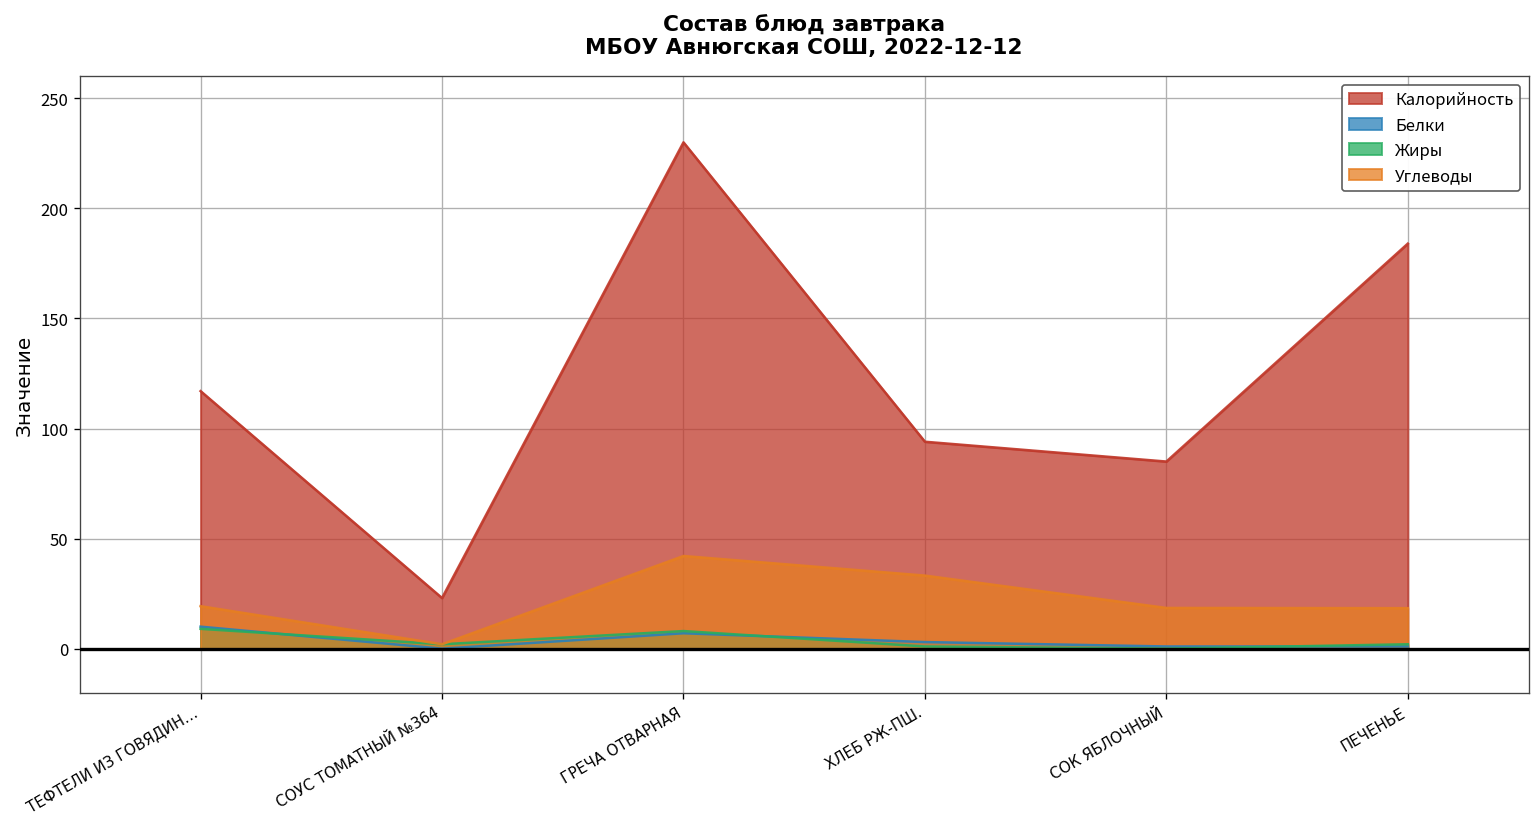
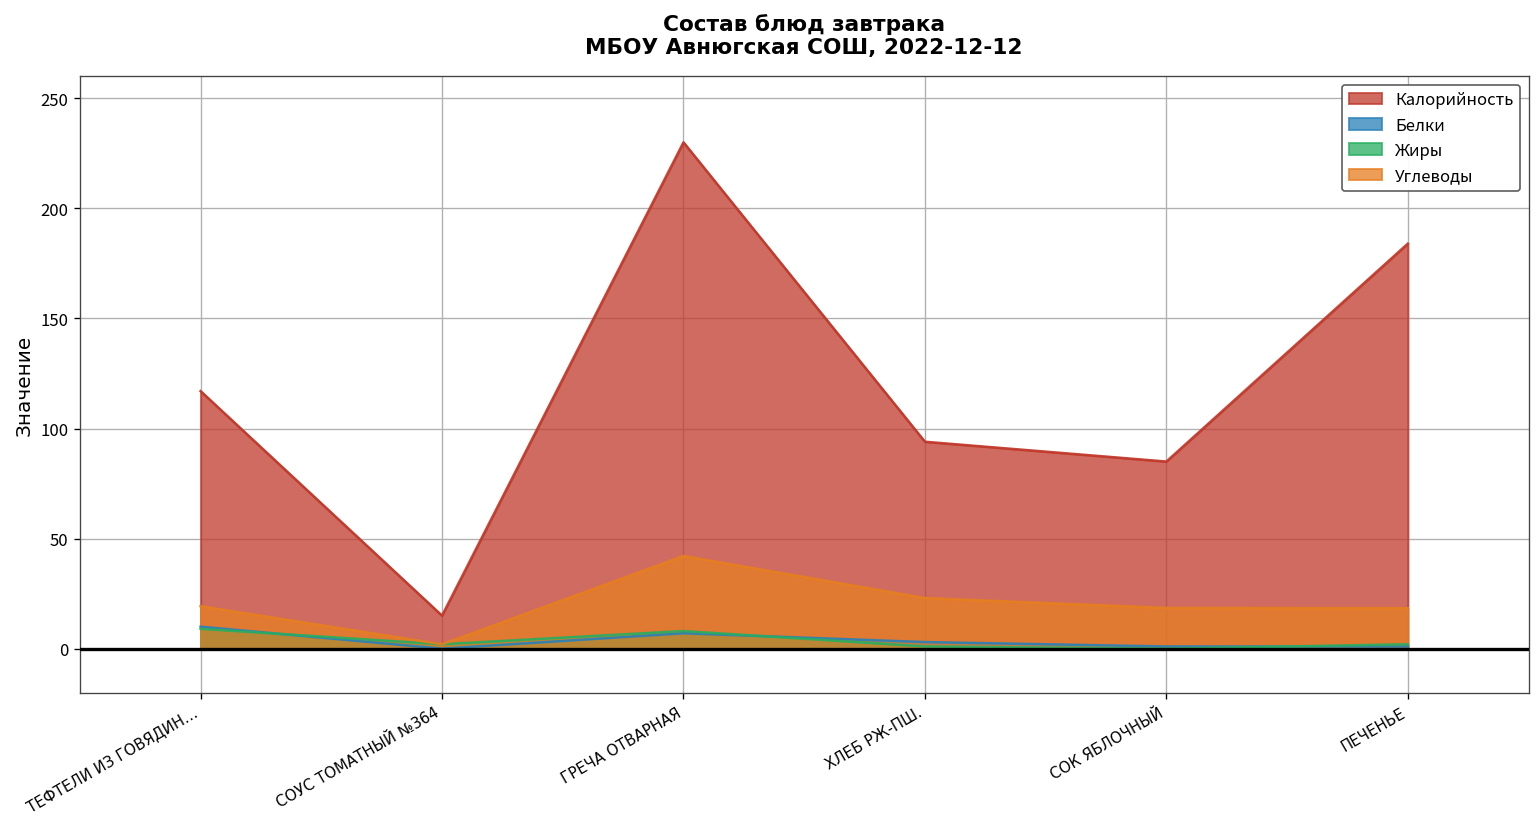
Калорийность, СОУС ТОМАТНЫЙ №364: 23 -> 15
Углеводы, ХЛЕБ РЖ-ПШ.: 33 -> 23
